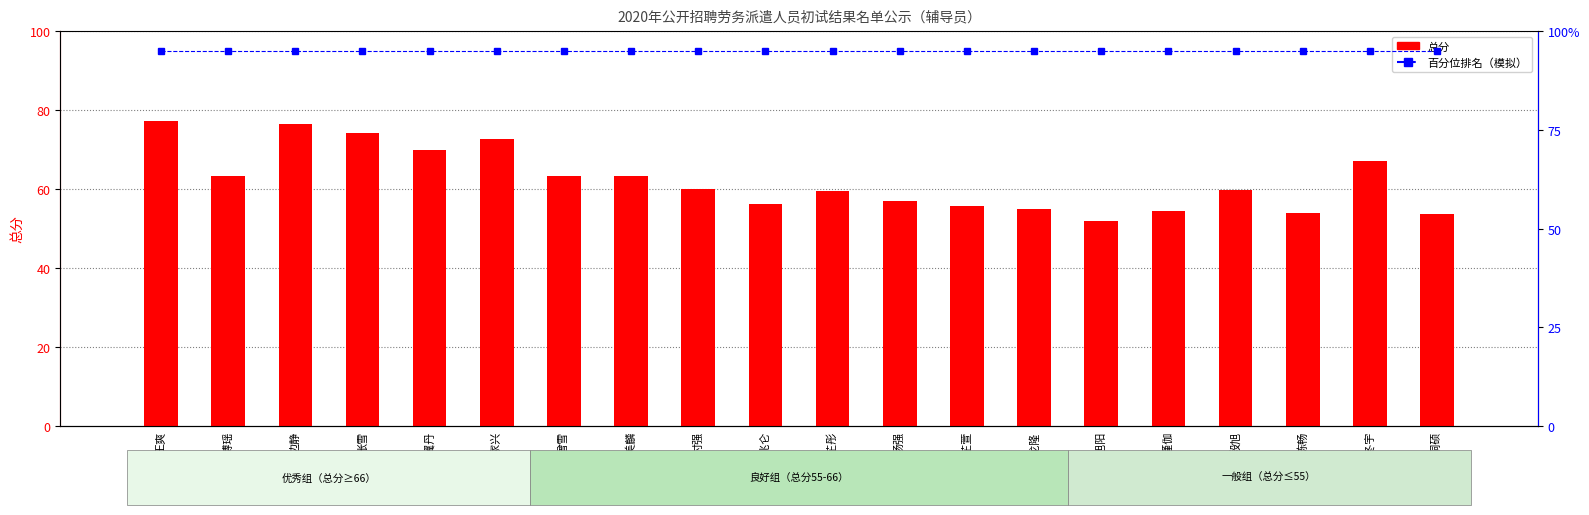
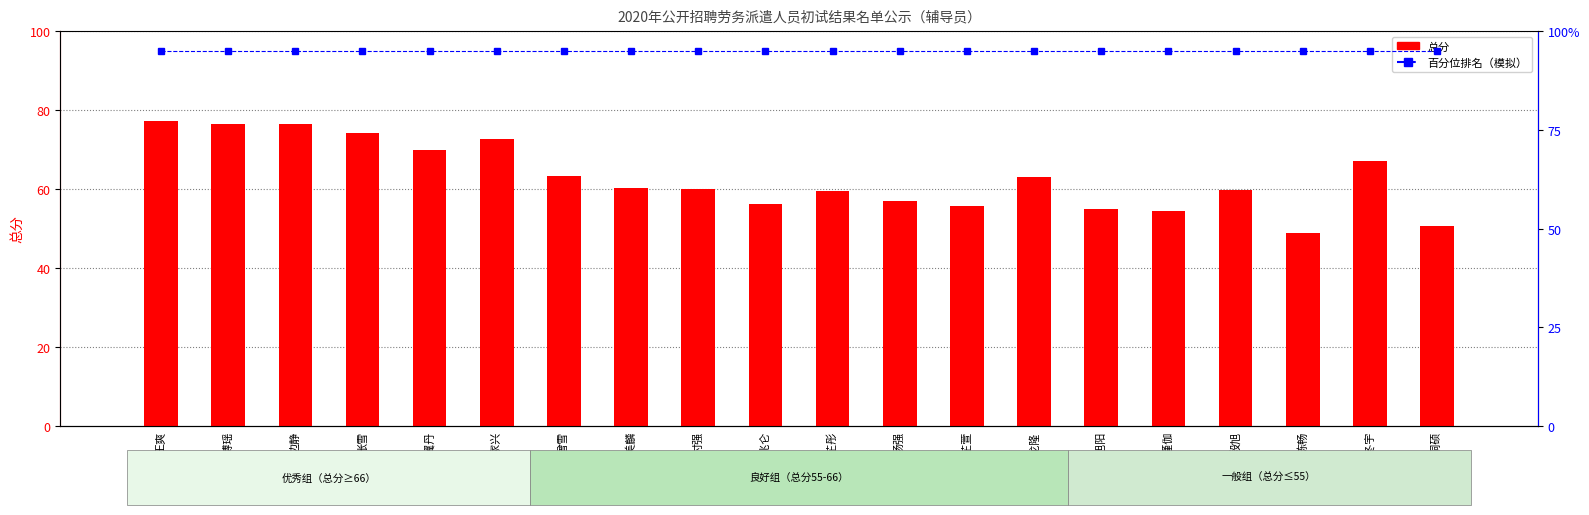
总分, 张博瑶: 63 -> 76
总分, 董美麟: 63 -> 60
总分, 白龙隆: 55 -> 63
总分, 包旭阳: 52 -> 55
总分, 陈畅: 54 -> 49
总分, 刘桐硕: 54 -> 51
